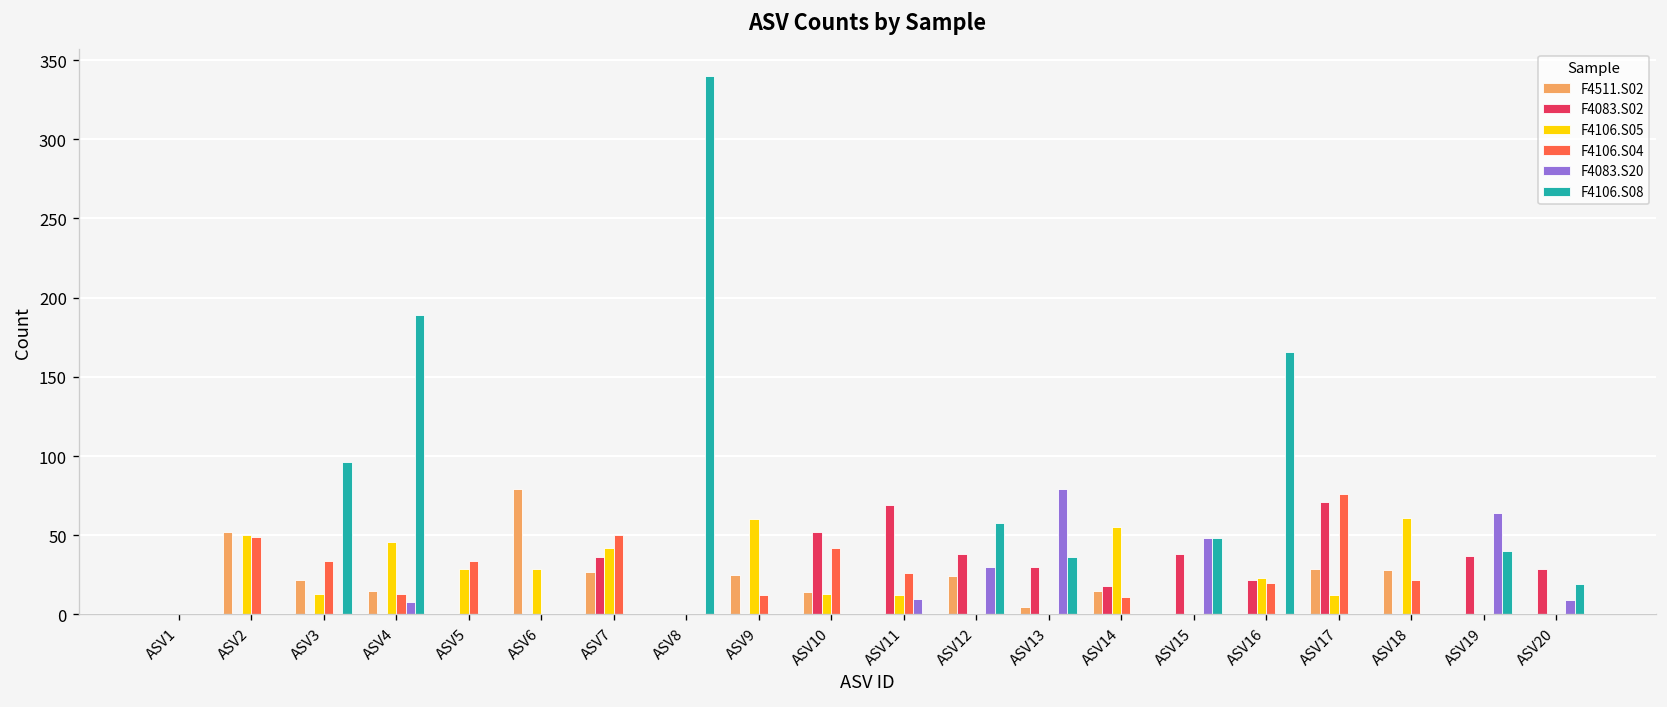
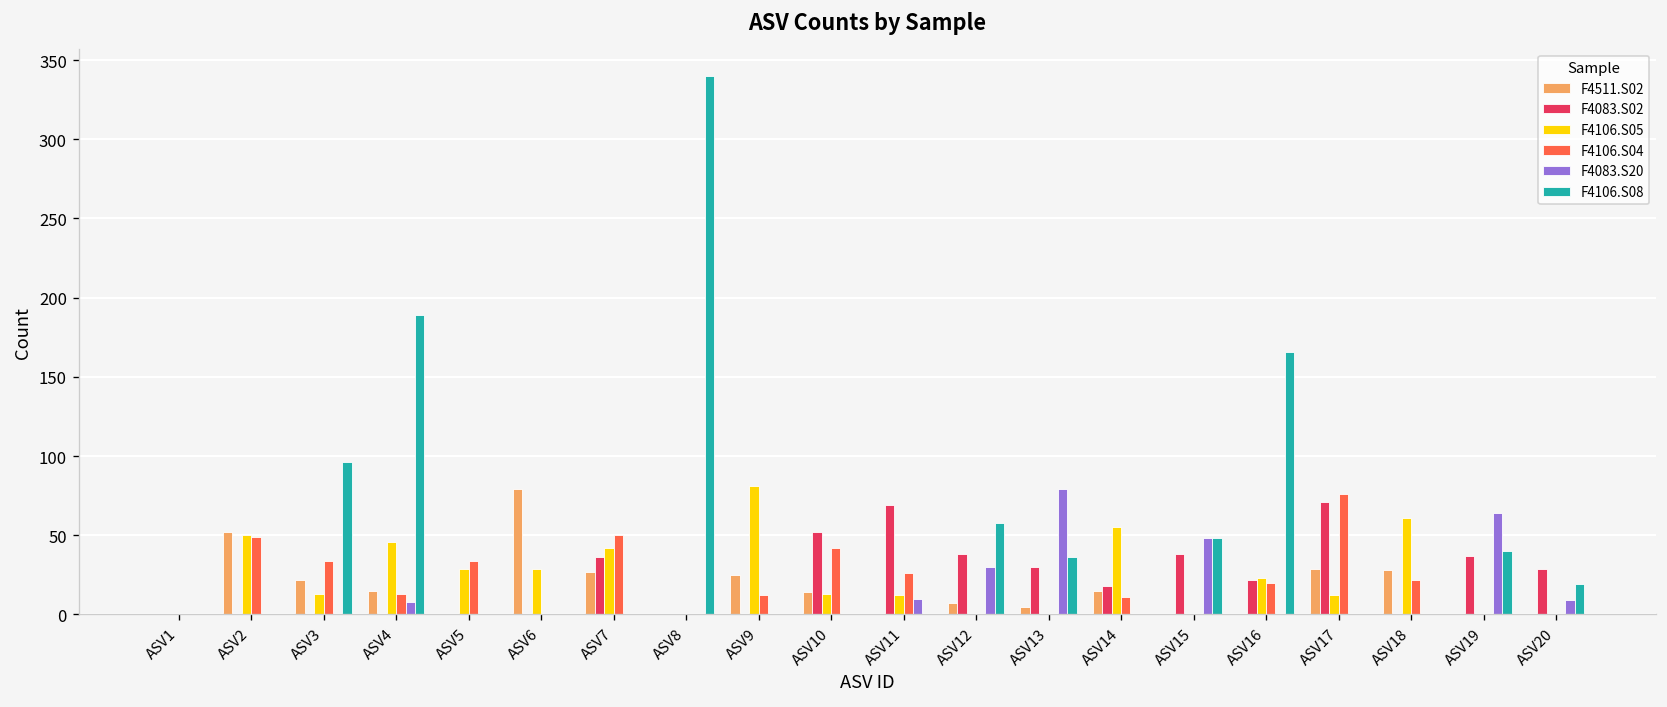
F4106.S05, ASV9: 60 -> 81
F4511.S02, ASV12: 24 -> 7
